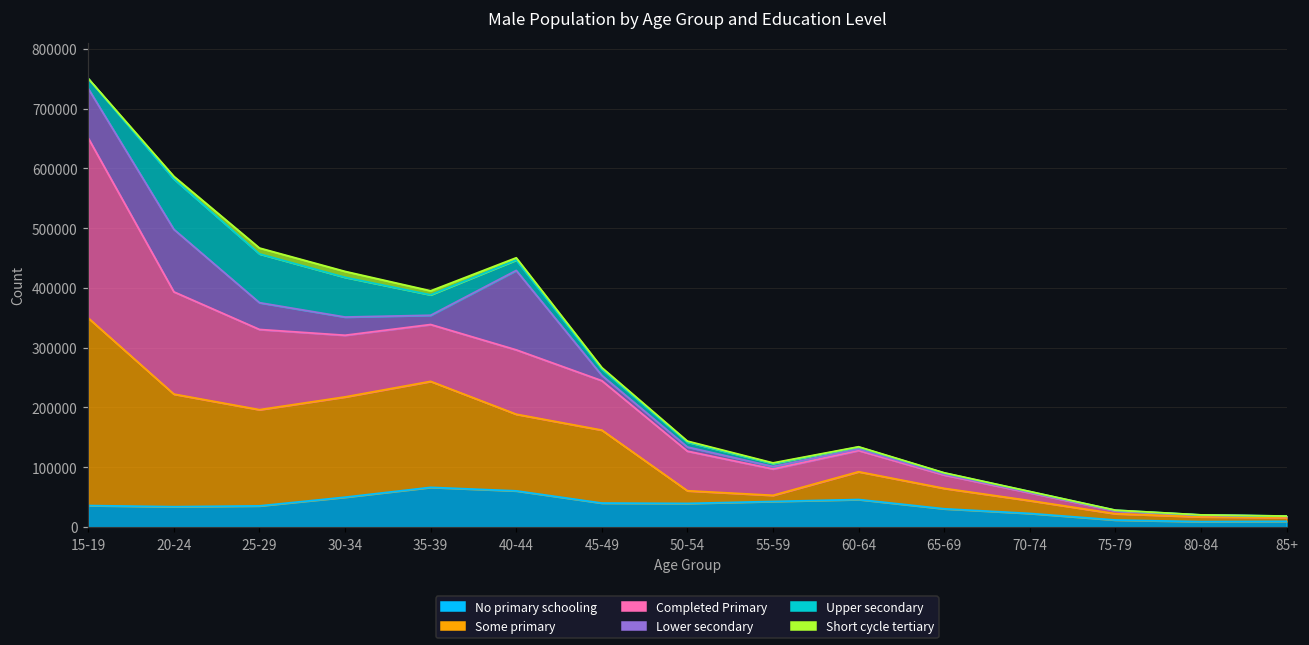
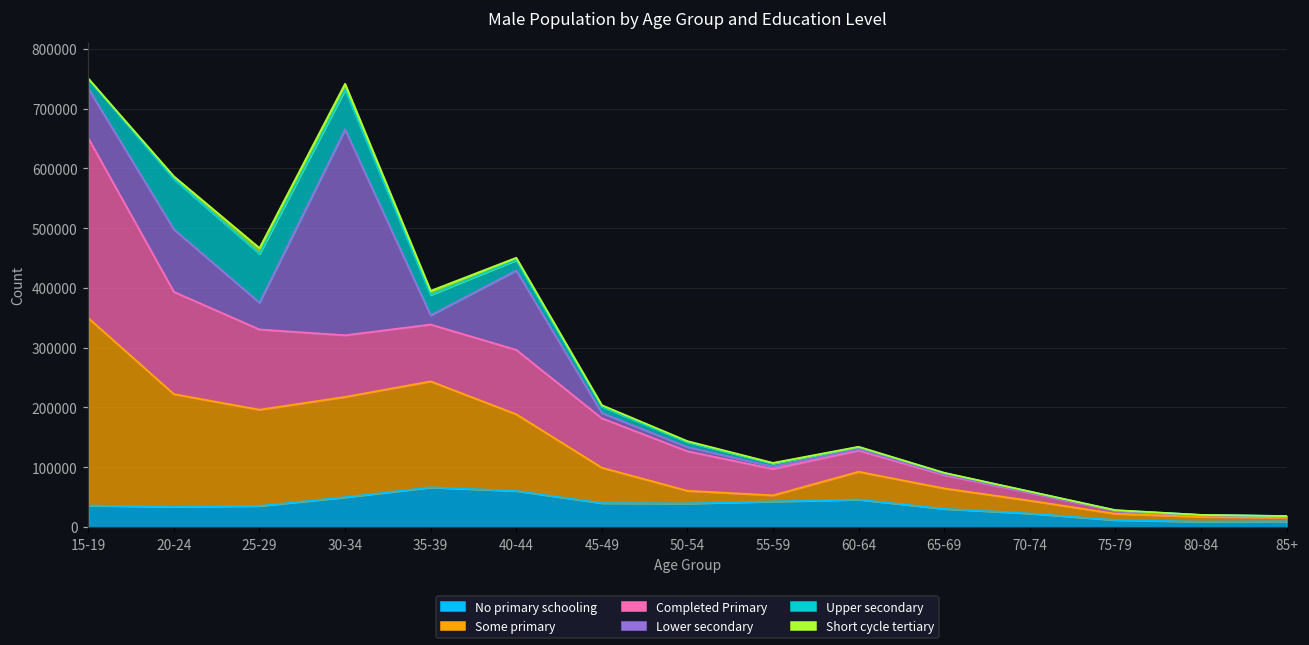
Lower secondary, 30-34: 30000 -> 340000
Some primary, 45-49: 120000 -> 60000
